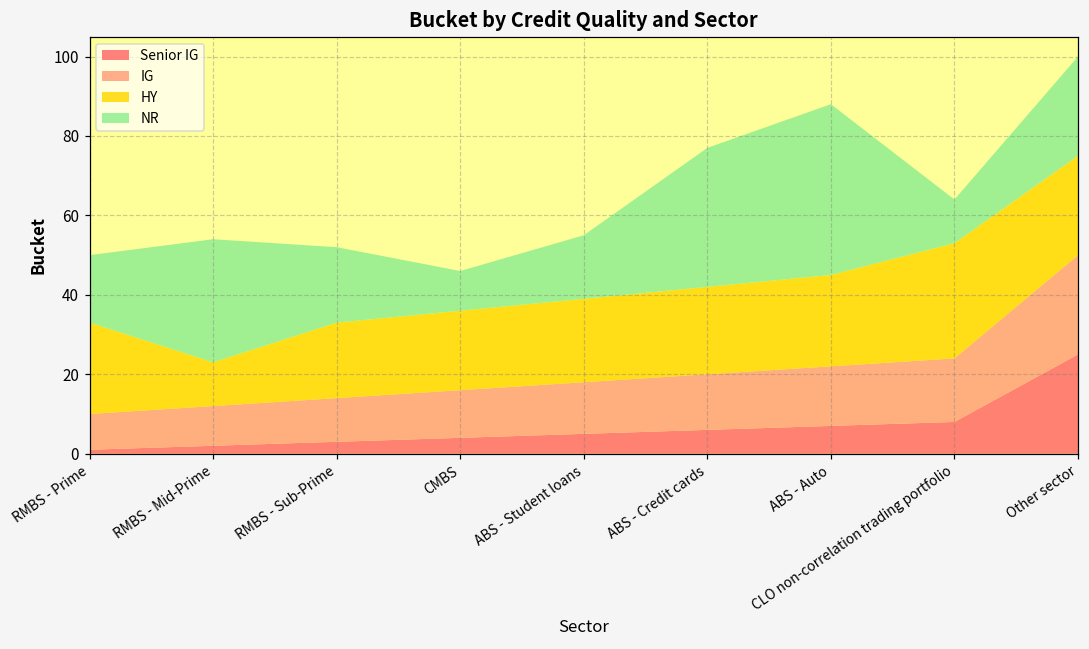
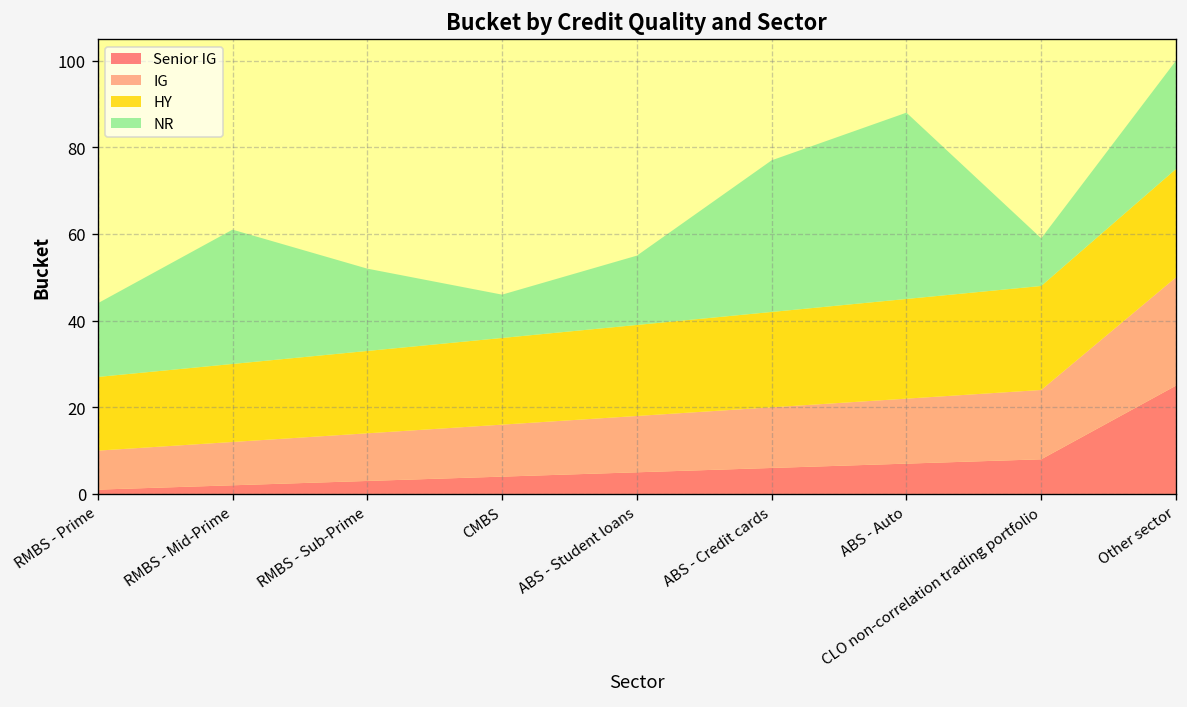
HY, RMBS - Prime: 23 -> 17
HY, RMBS - Mid-Prime: 11 -> 18
HY, CLO non-correlation trading portfolio: 29 -> 24
